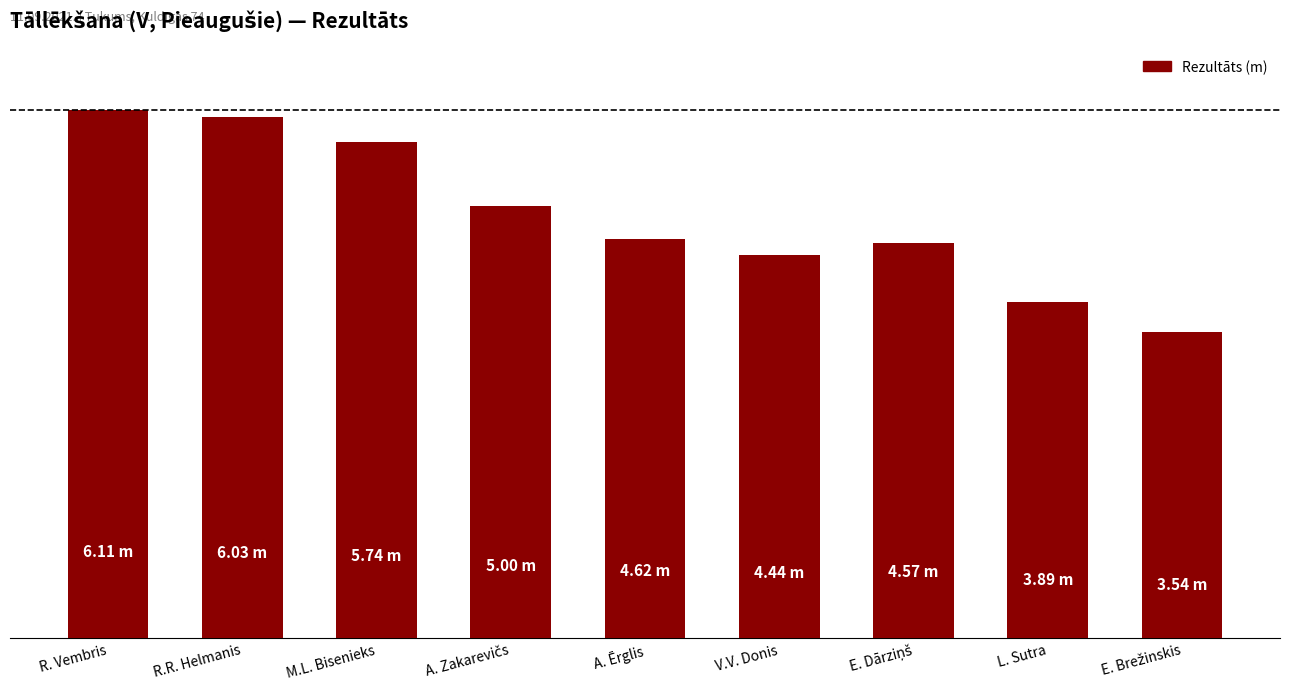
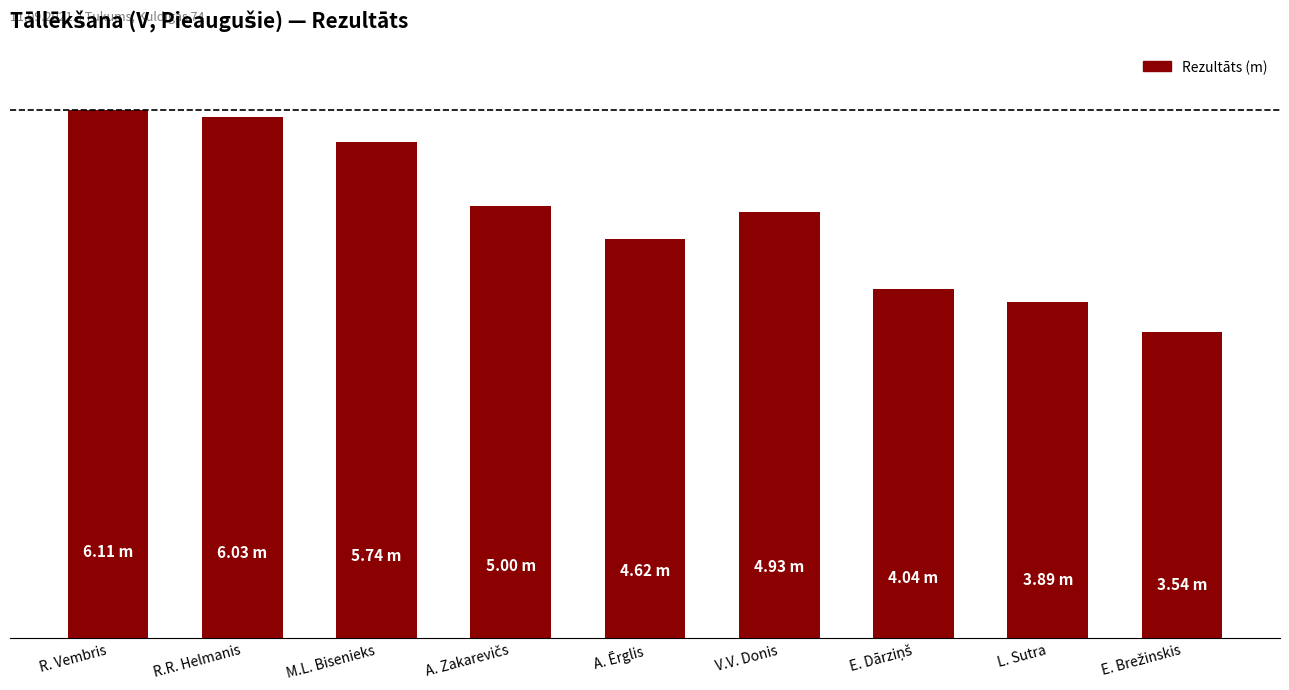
V.V. Donis: 4.44 -> 4.93
E. Dārziņš: 4.57 -> 4.04
